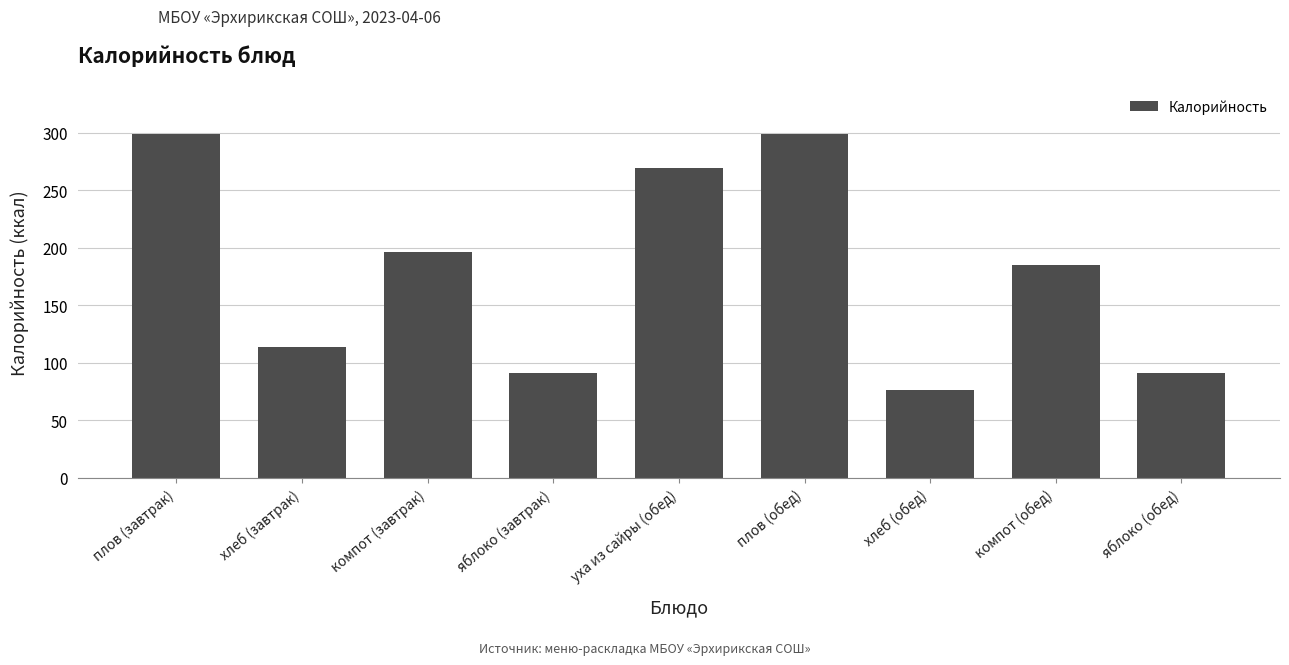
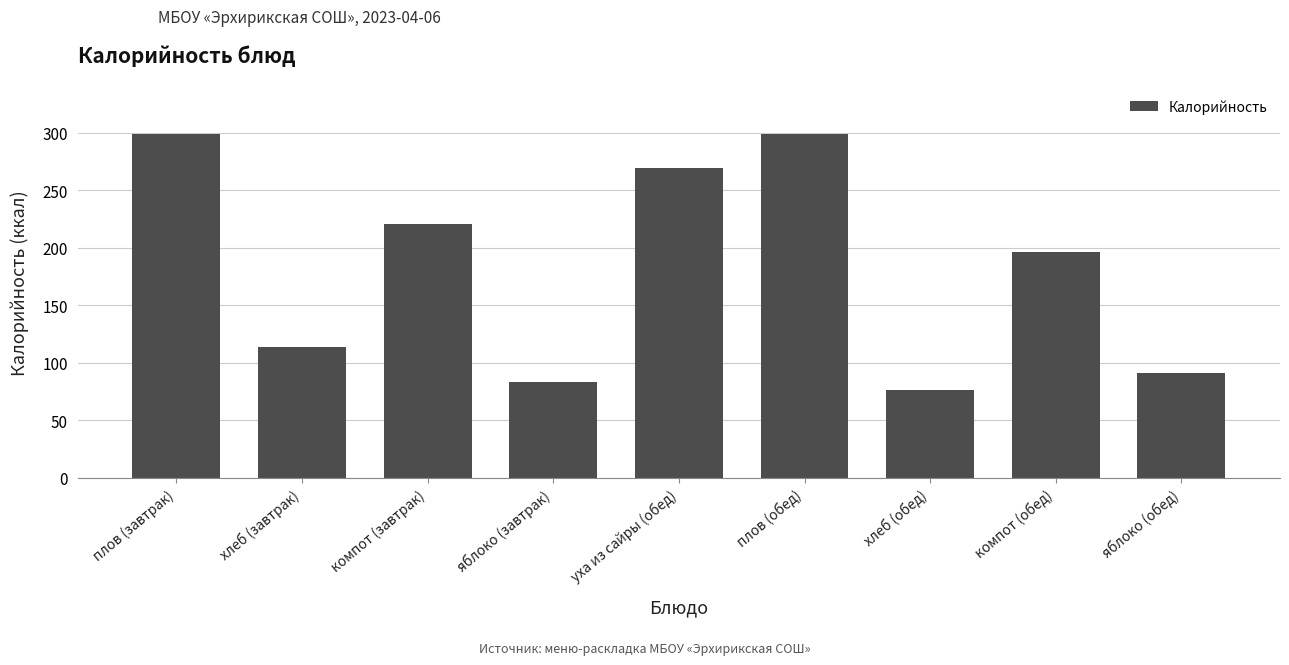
компот (завтрак): 196 -> 221
яблоко (завтрак): 91 -> 84
компот (обед): 185 -> 196
